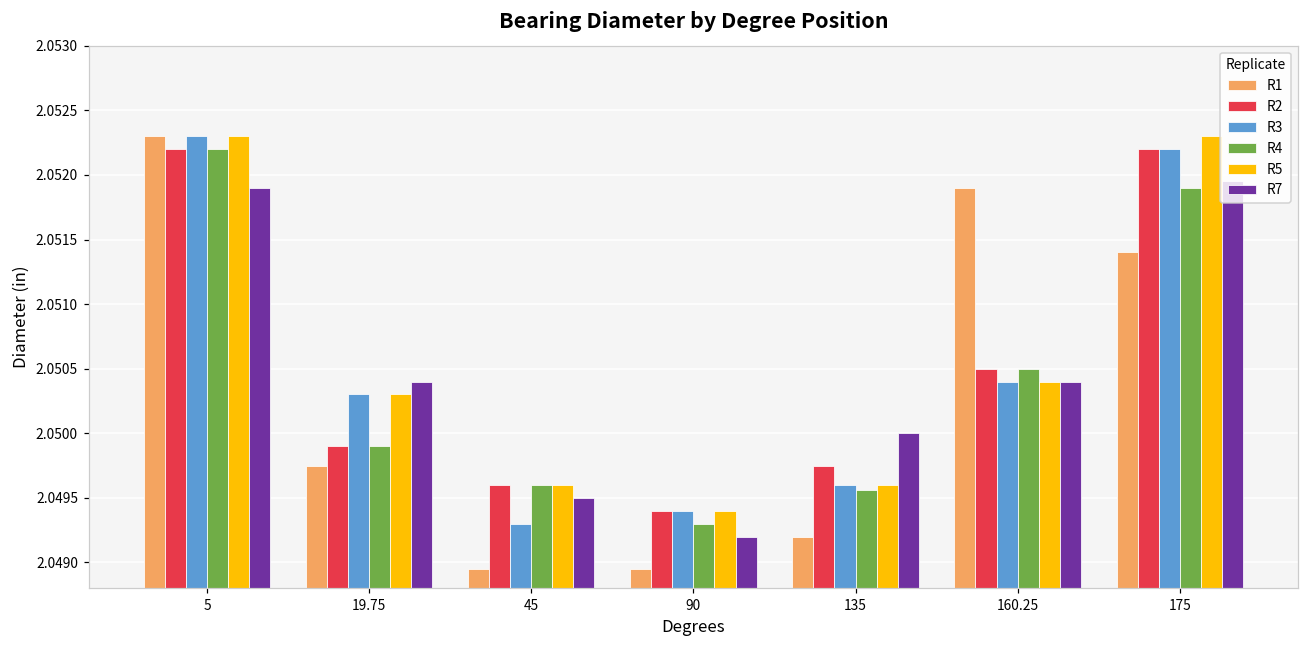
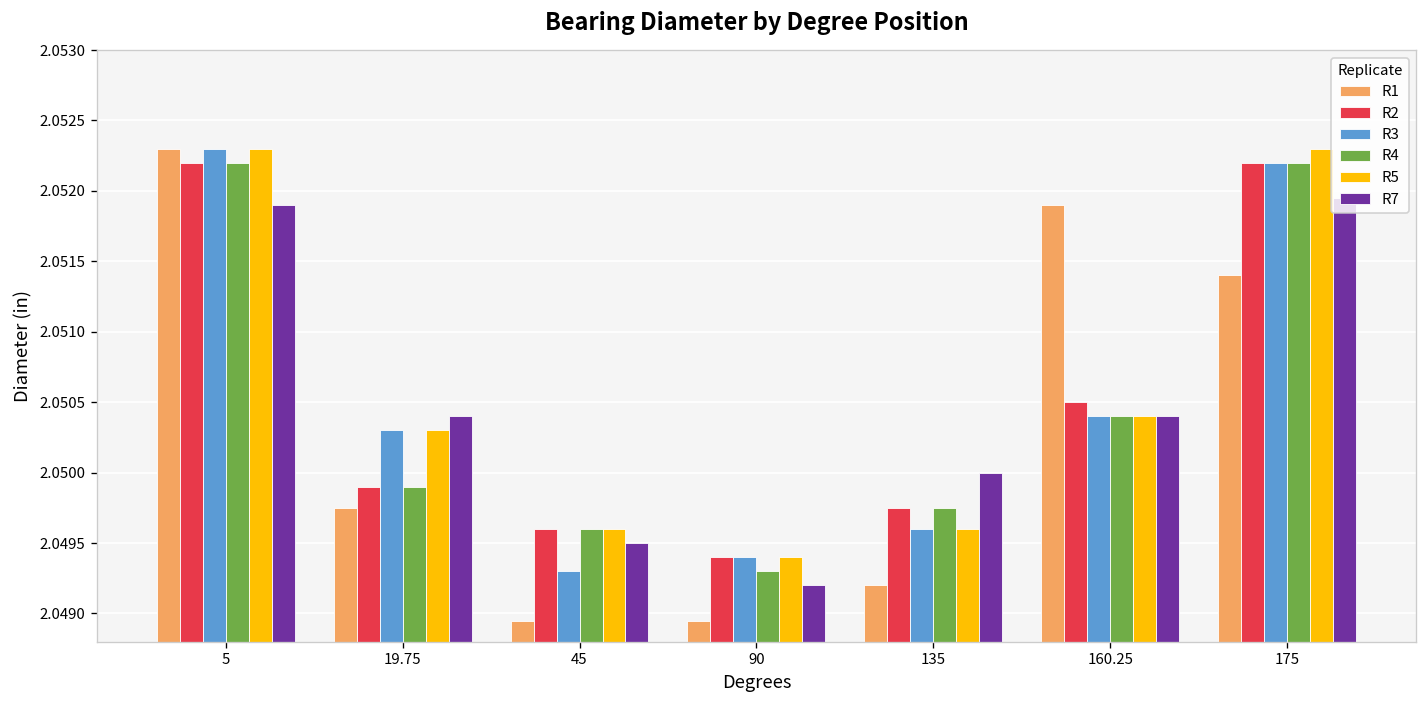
R4, 135: 2.04956 -> 2.04975
R4, 160.25: 2.0505 -> 2.0504
R4, 175: 2.0519 -> 2.0522
